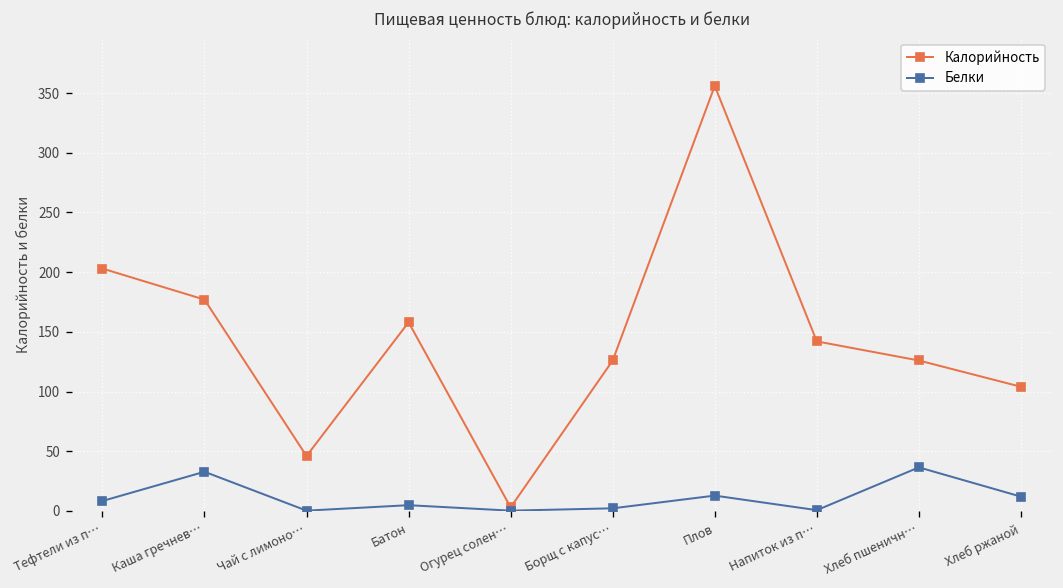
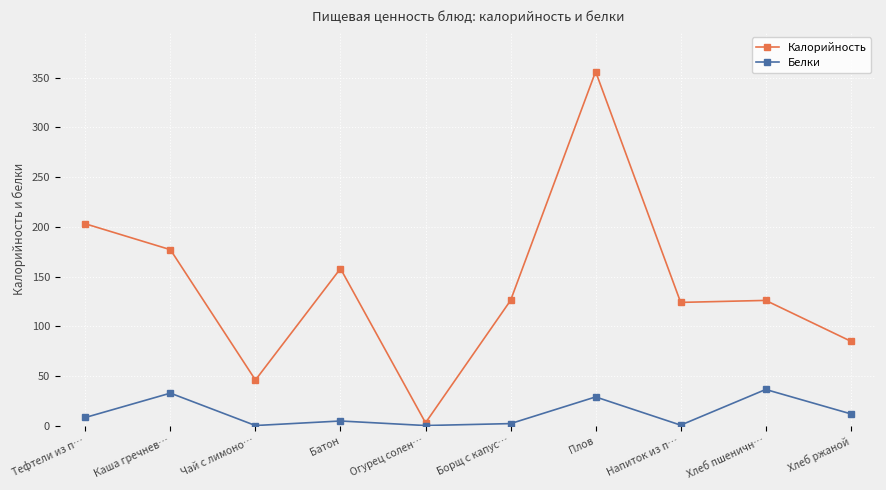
Белки, Плов: 10 -> 30
Калорийность, Напиток из п…: 140 -> 120
Калорийность, Хлеб ржаной: 100 -> 90
